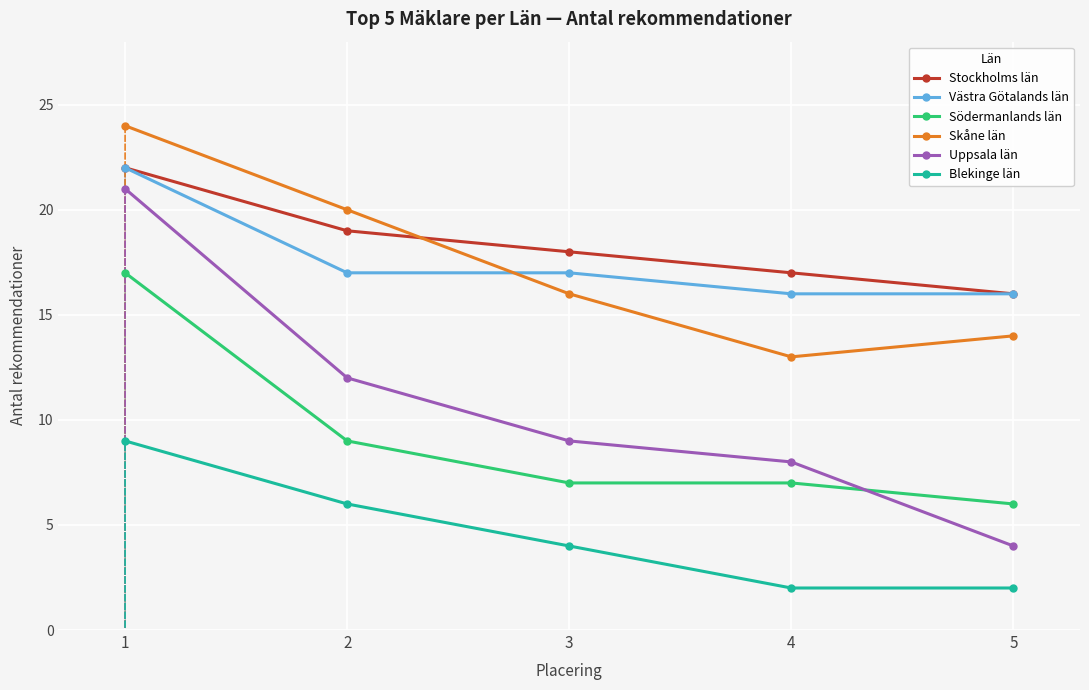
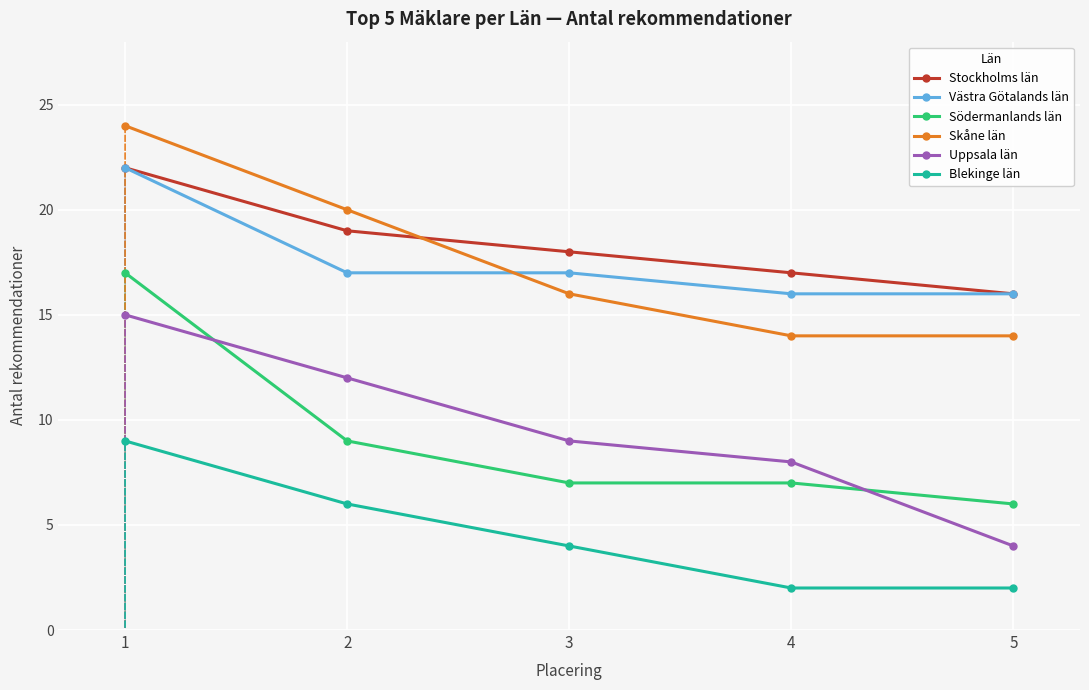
Uppsala län, 1: 21 -> 15
Skåne län, 4: 13 -> 14
